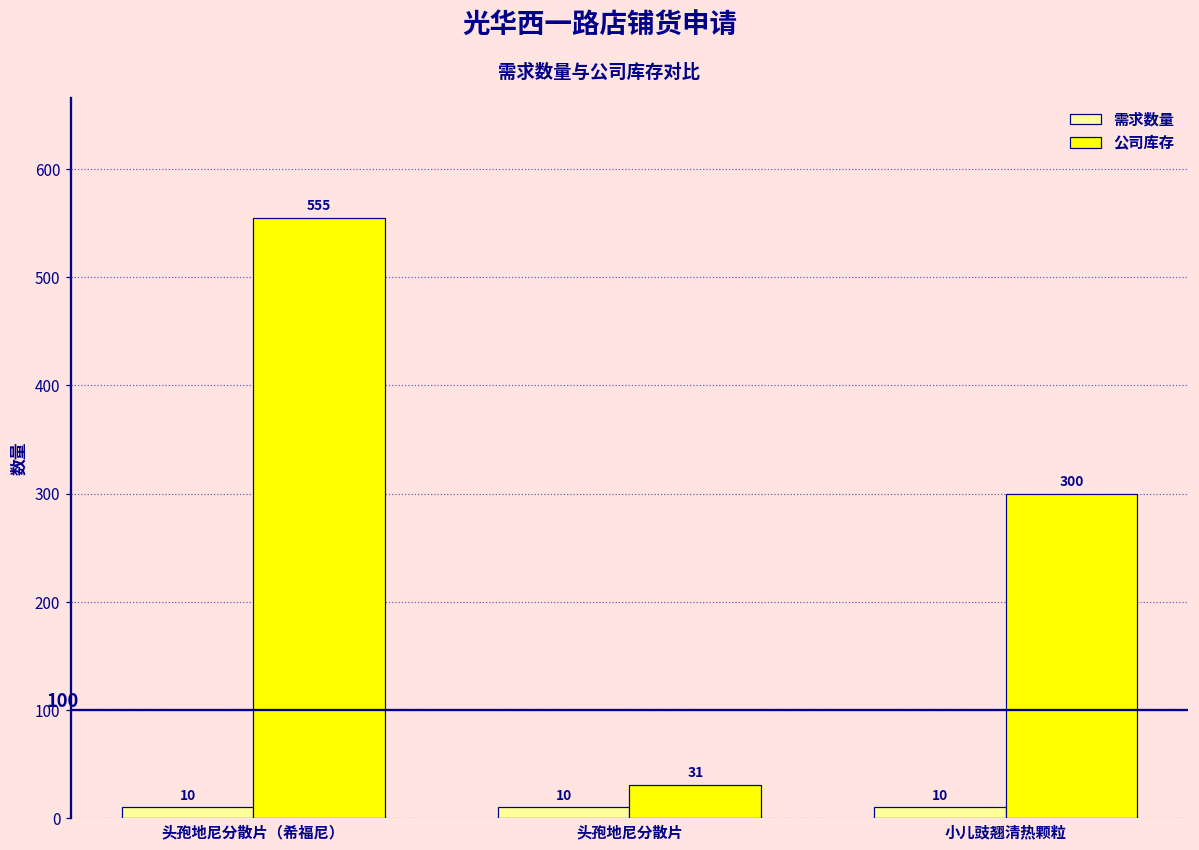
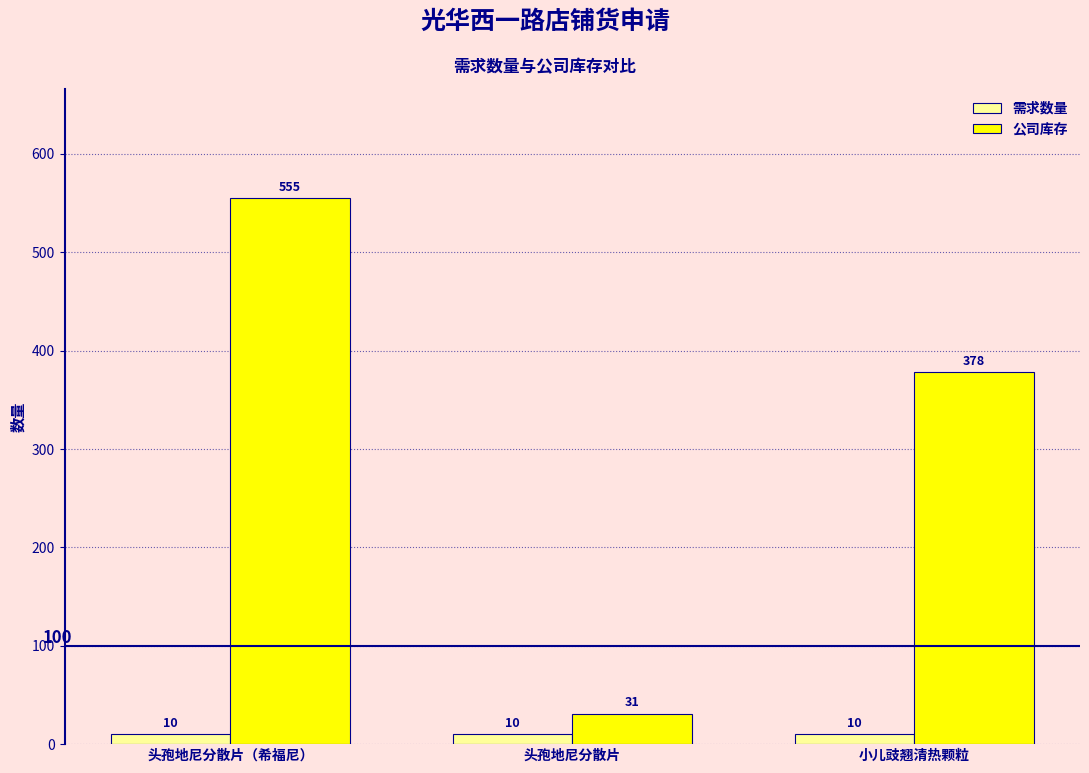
公司库存, 小儿豉翘清热颗粒: 300 -> 378
